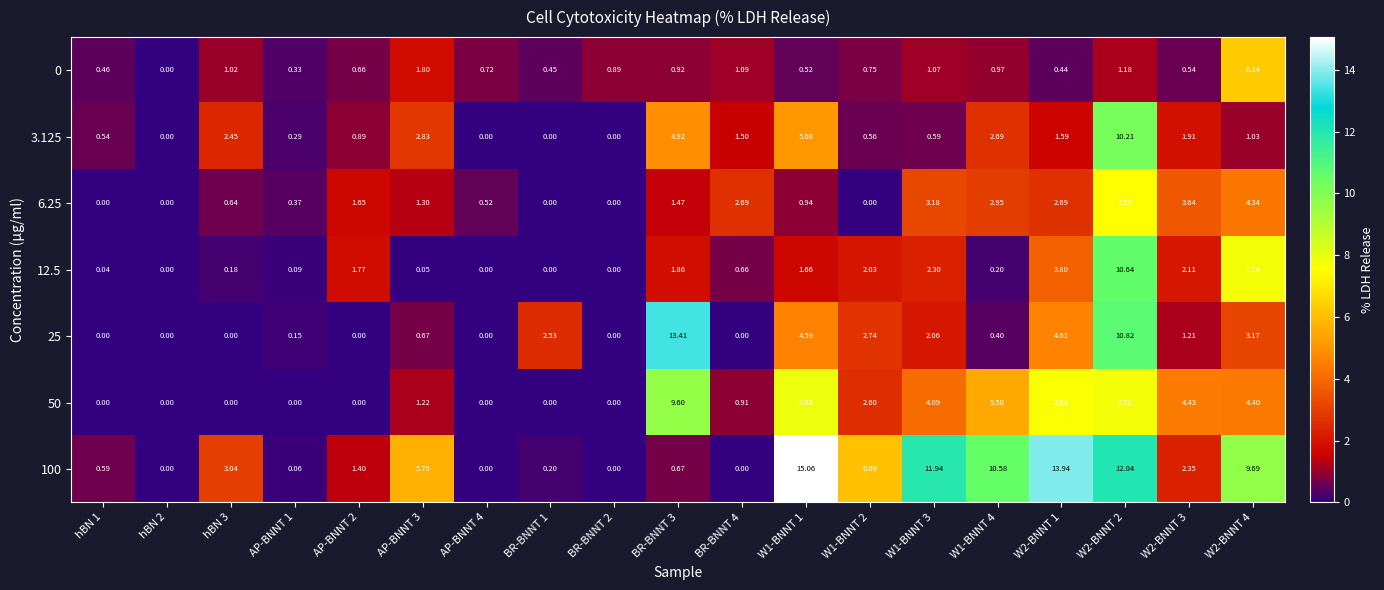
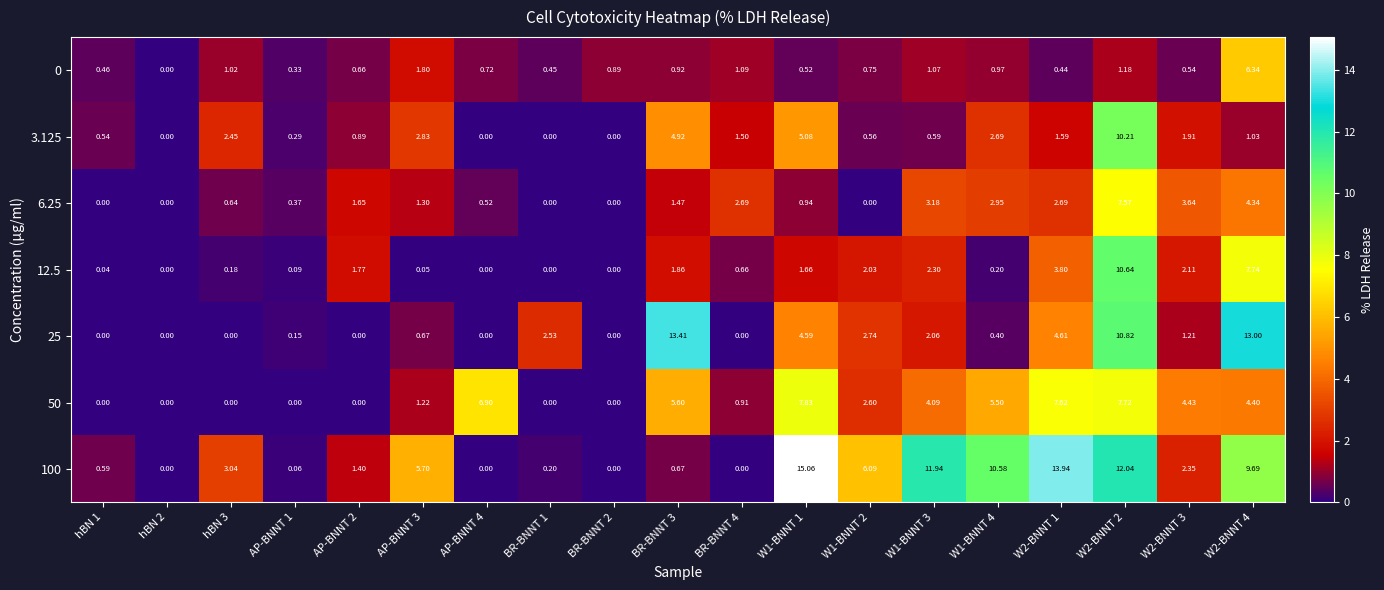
25, W2-BNNT 4: 3.17 -> 13.00
50, AP-BNNT 4: 0.00 -> 6.90
50, BR-BNNT 3: 9.60 -> 5.60
